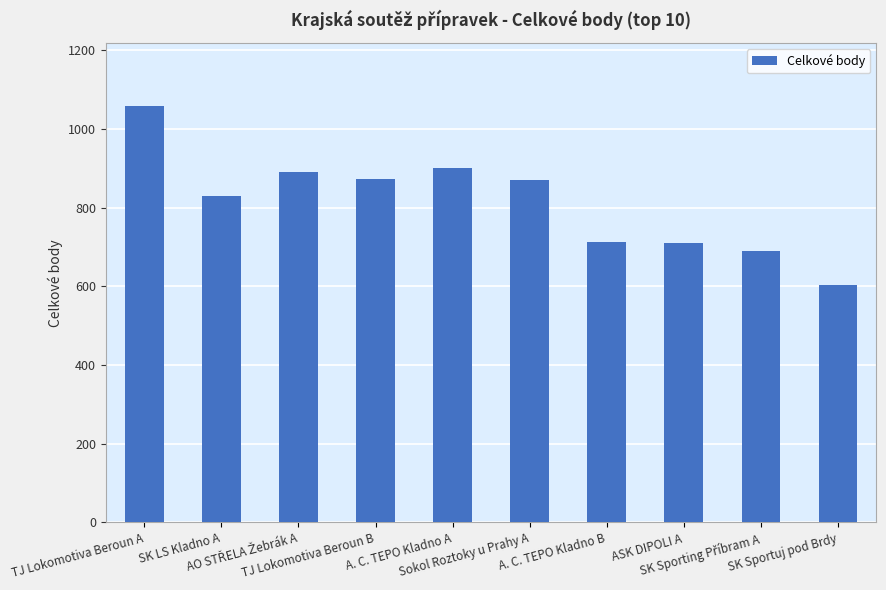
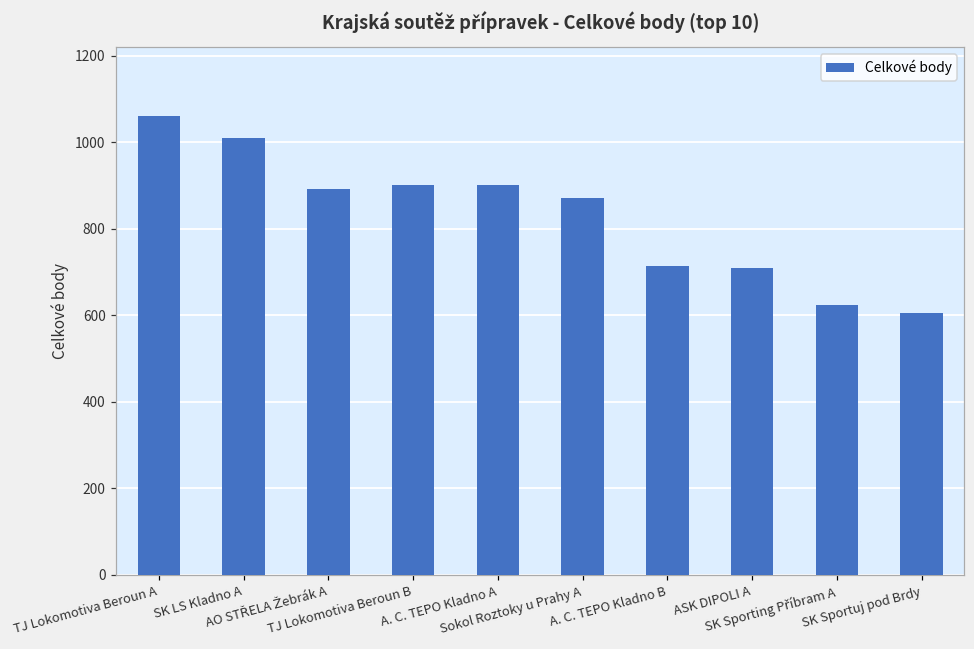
SK LS Kladno A: 830 -> 1010
TJ Lokomotiva Beroun B: 870 -> 900
SK Sporting Příbram A: 690 -> 620
